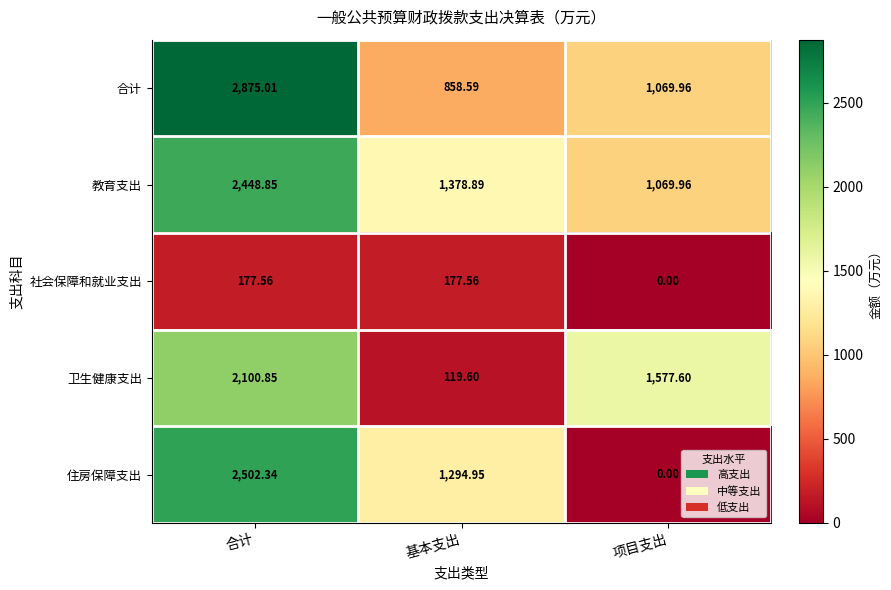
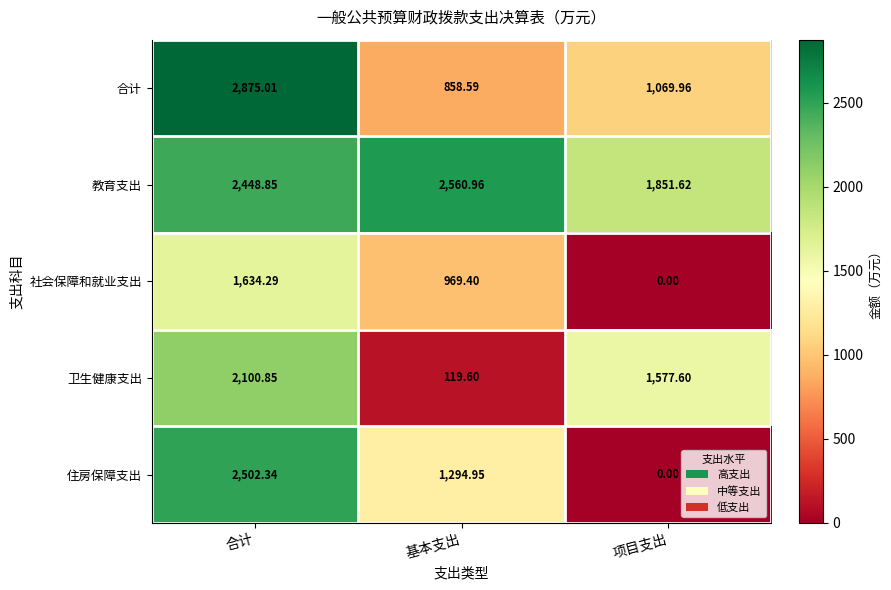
教育支出, 基本支出: 1,378.89 -> 2,560.96
教育支出, 项目支出: 1,069.96 -> 1,851.62
社会保障和就业支出, 合计: 177.56 -> 1,634.29
社会保障和就业支出, 基本支出: 177.56 -> 969.40
